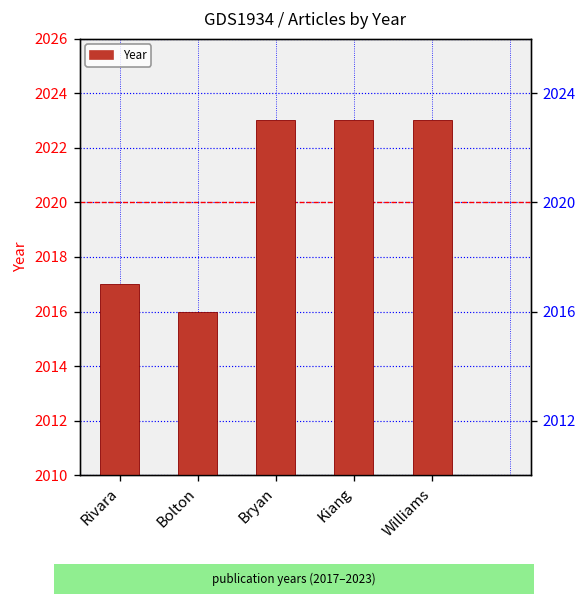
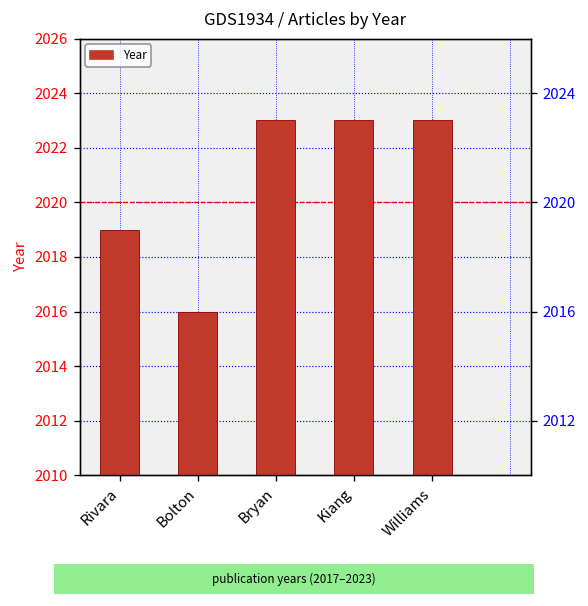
Rivara: 2017 -> 2019
